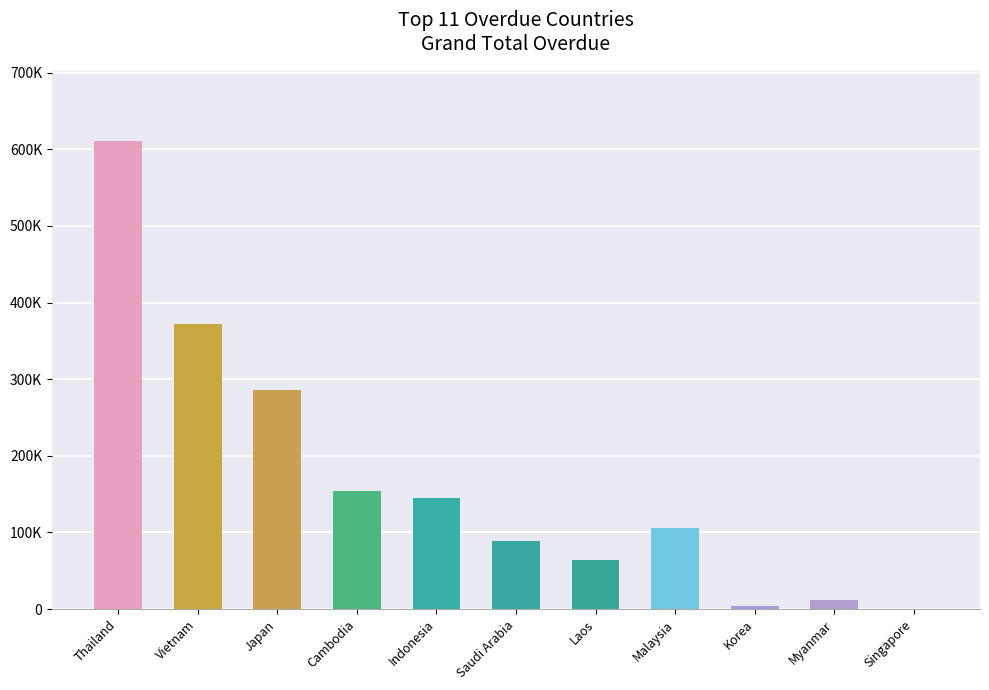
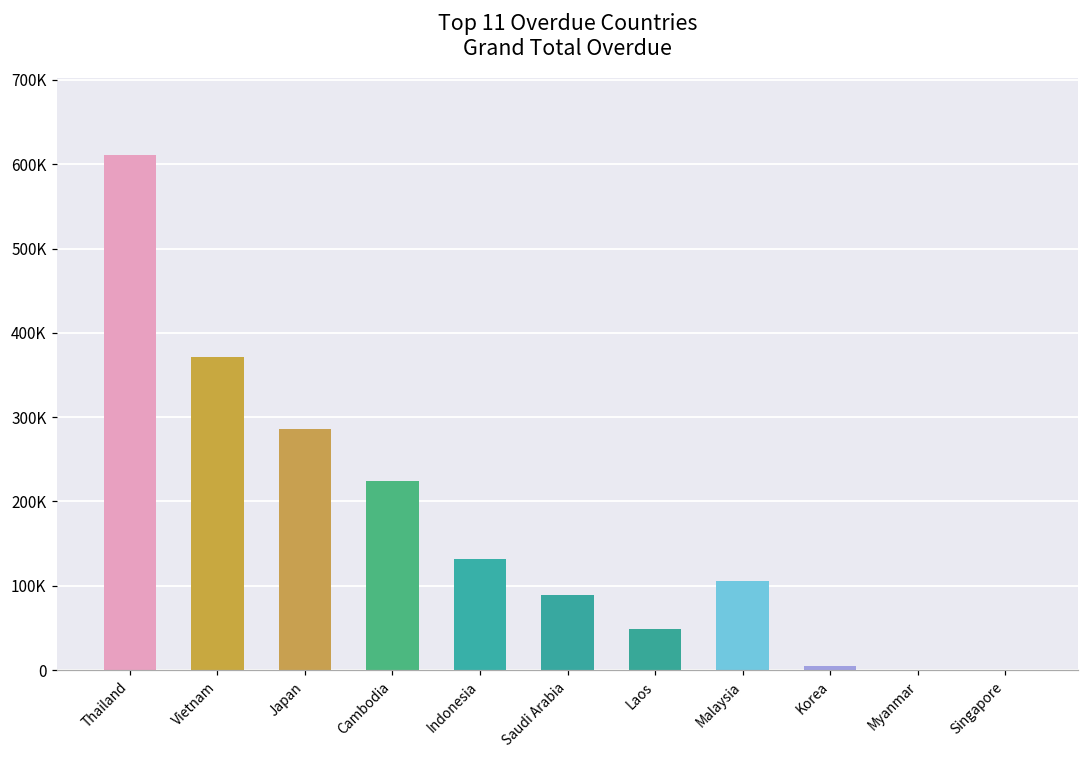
Cambodia: 150000 -> 220000
Indonesia: 150000 -> 130000
Laos: 60000 -> 50000
Myanmar: 10000 -> 0
